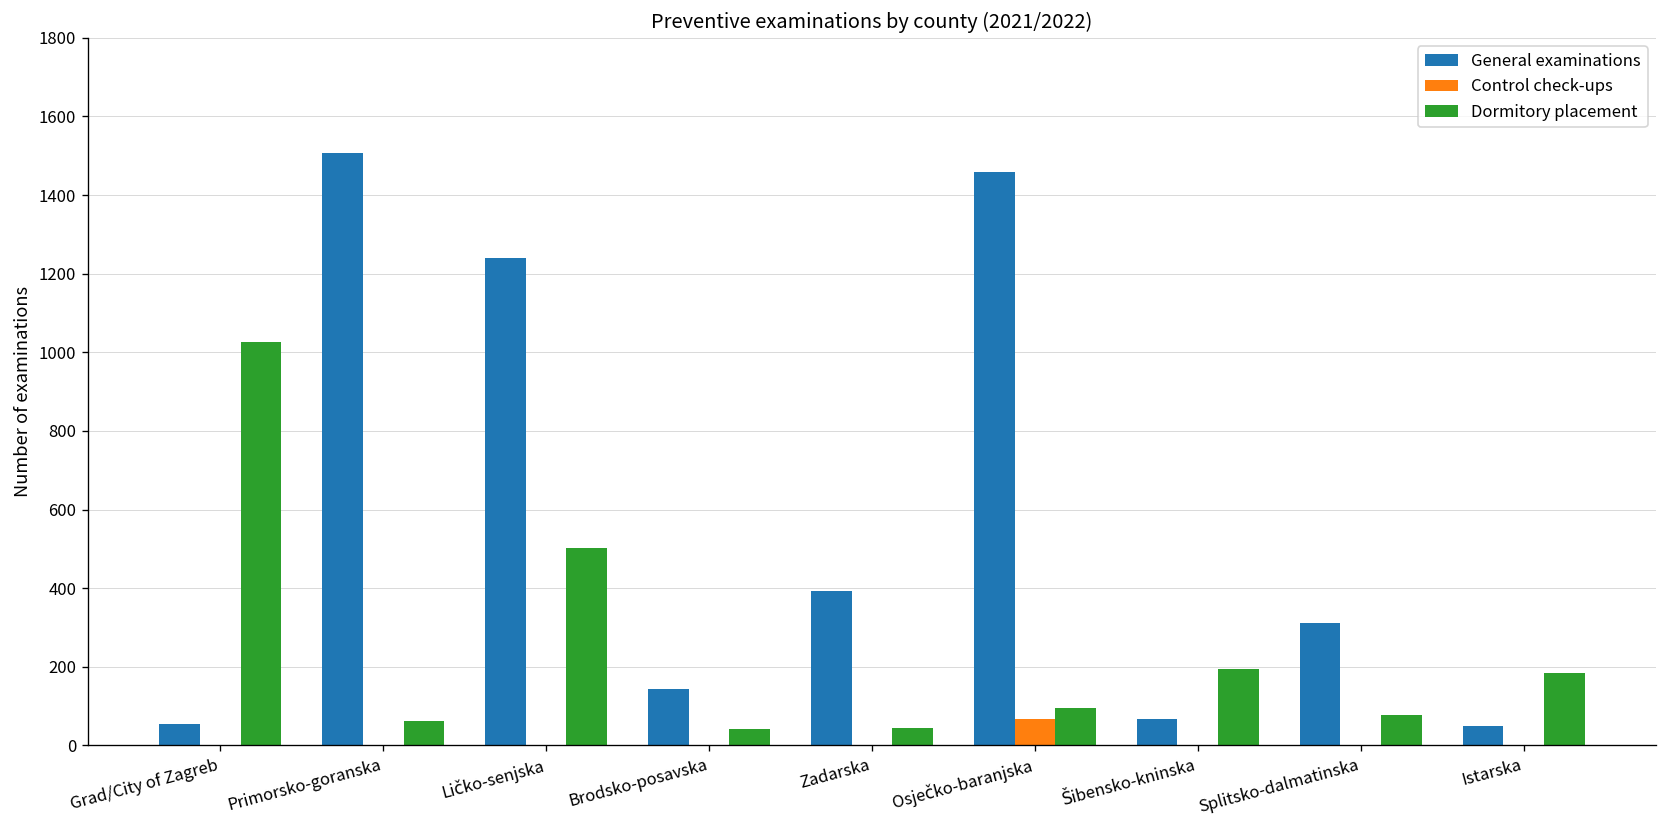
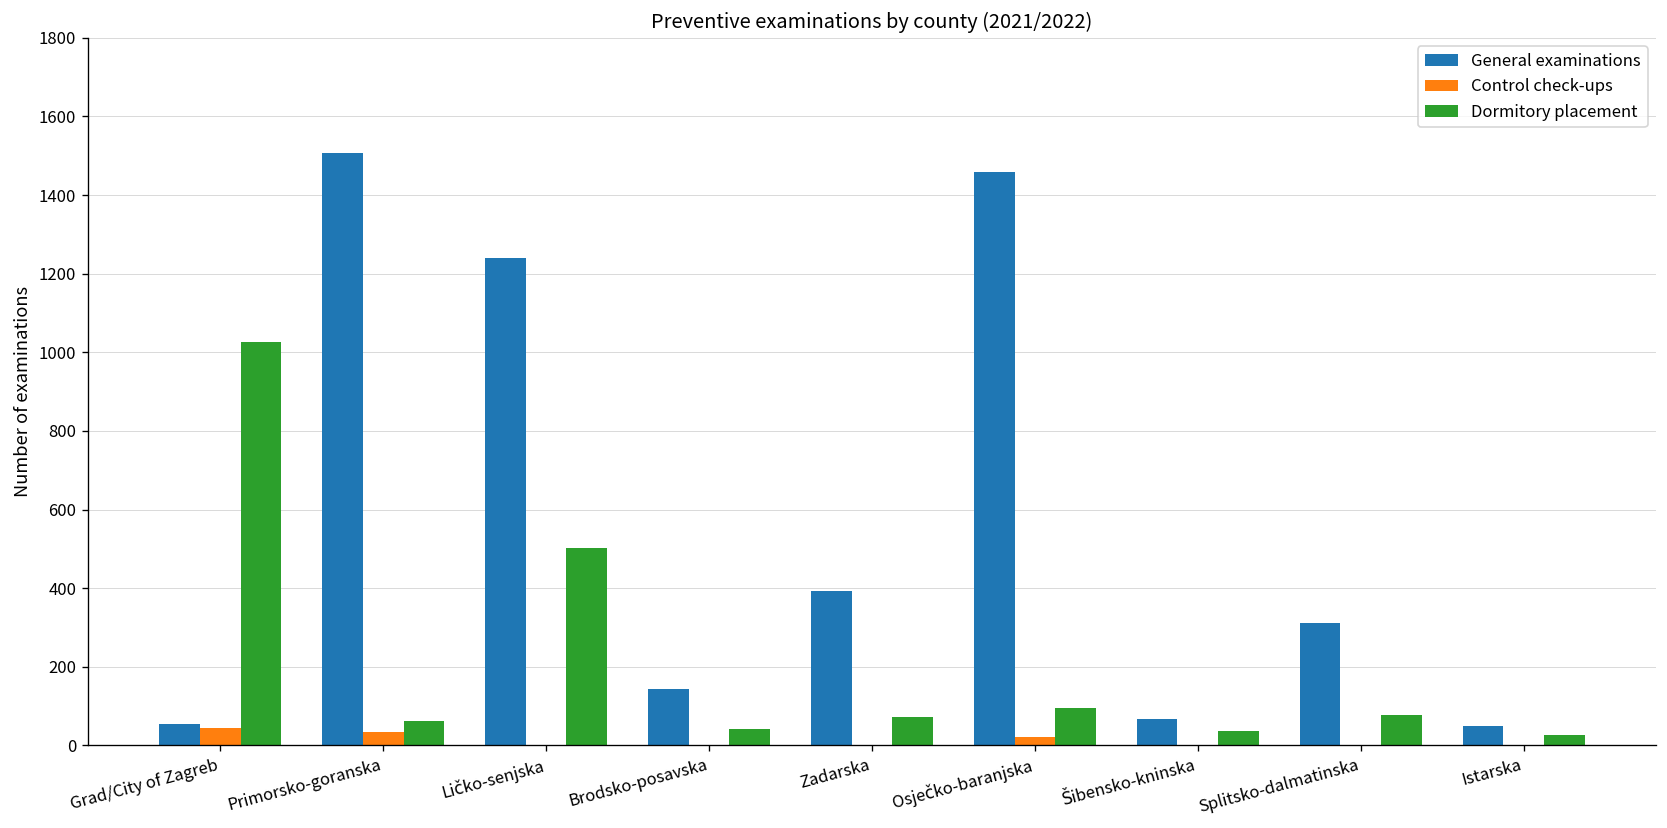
Control check-ups, Grad/City of Zagreb: 0 -> 40
Control check-ups, Primorsko-goranska: 0 -> 40
Dormitory placement, Zadarska: 40 -> 70
Control check-ups, Osječko-baranjska: 70 -> 20
Dormitory placement, Šibensko-kninska: 200 -> 40
Dormitory placement, Istarska: 180 -> 30
